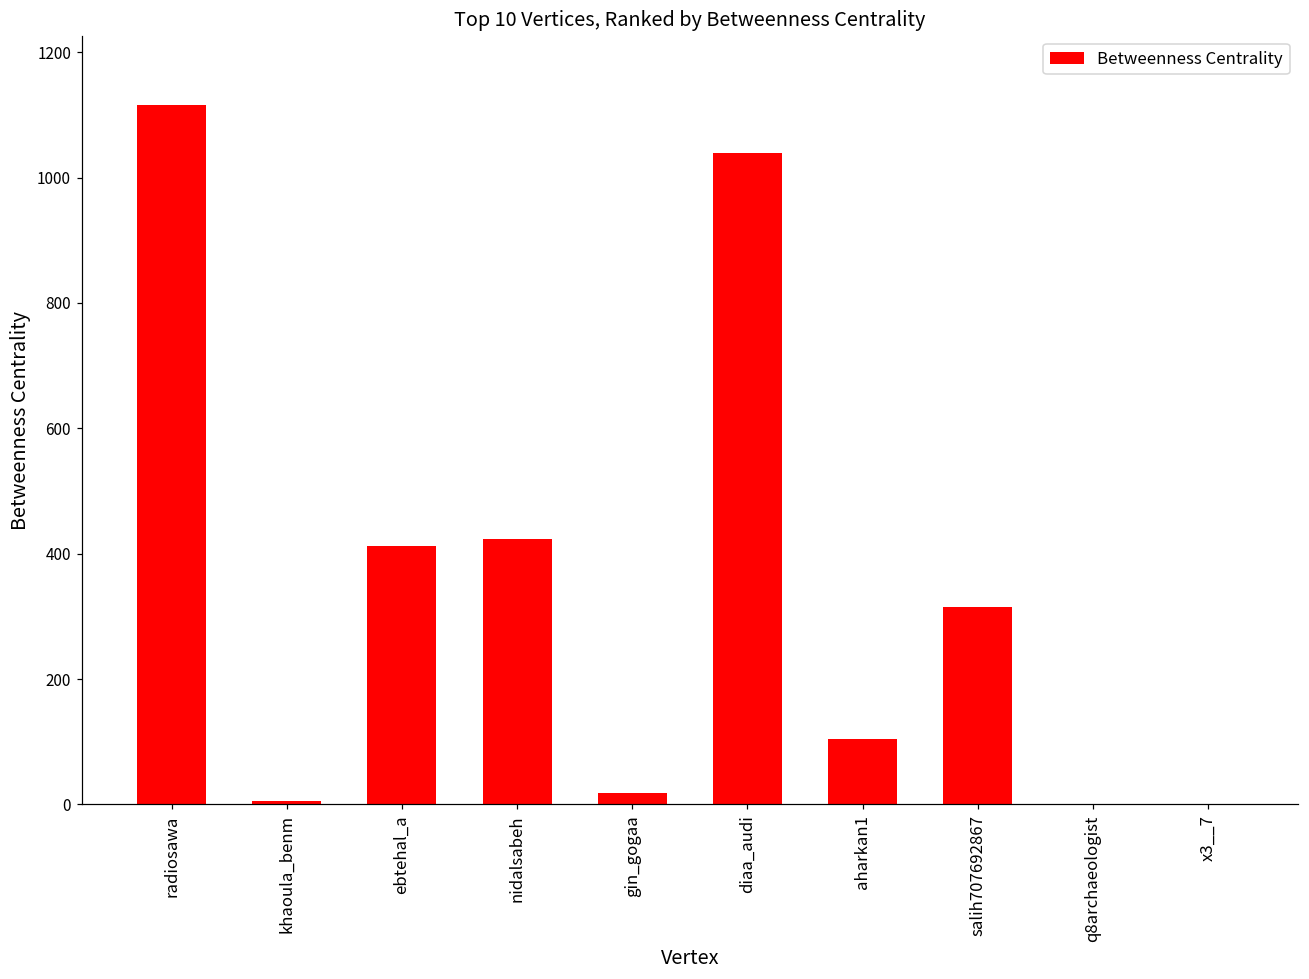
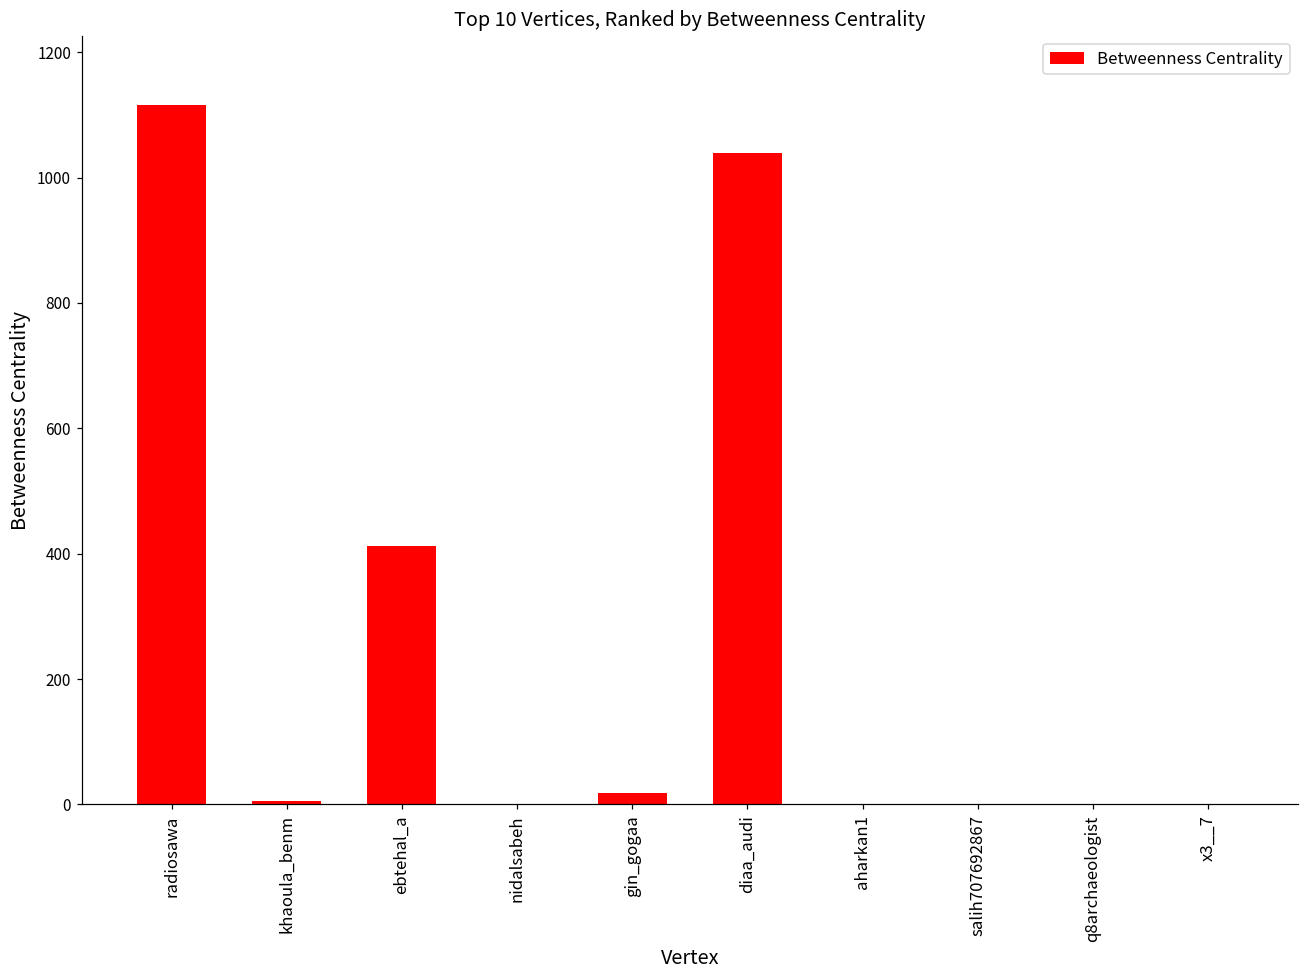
nidalsabeh: 420 -> 0
aharkan1: 100 -> 0
salih707692867: 320 -> 0
